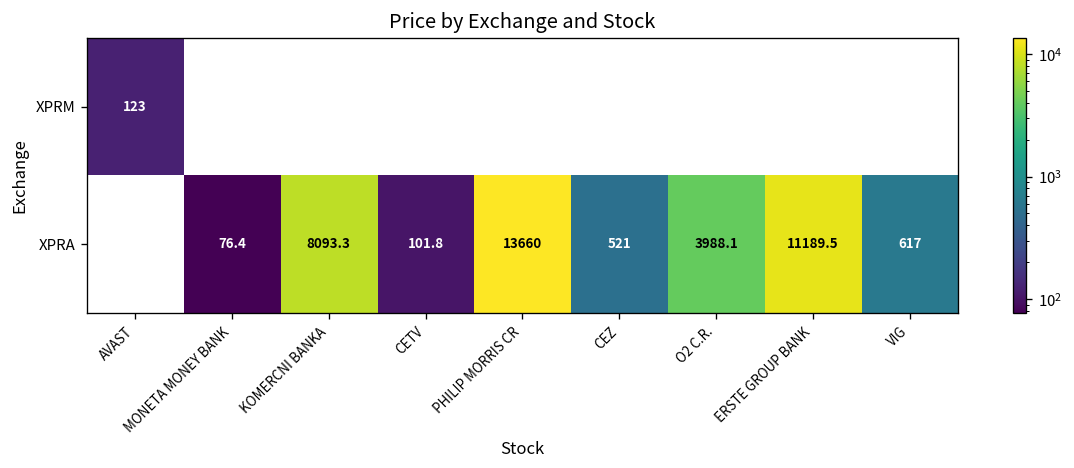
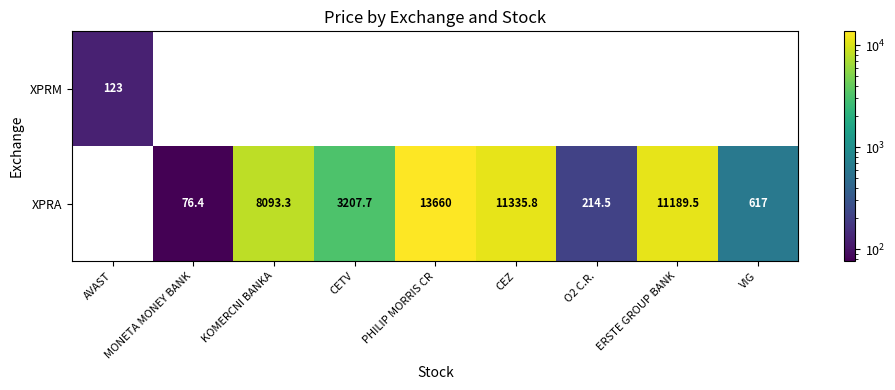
XPRA, CETV: 101.8 -> 3207.7
XPRA, CEZ: 521 -> 11335.8
XPRA, O2 C.R.: 3988.1 -> 214.5
